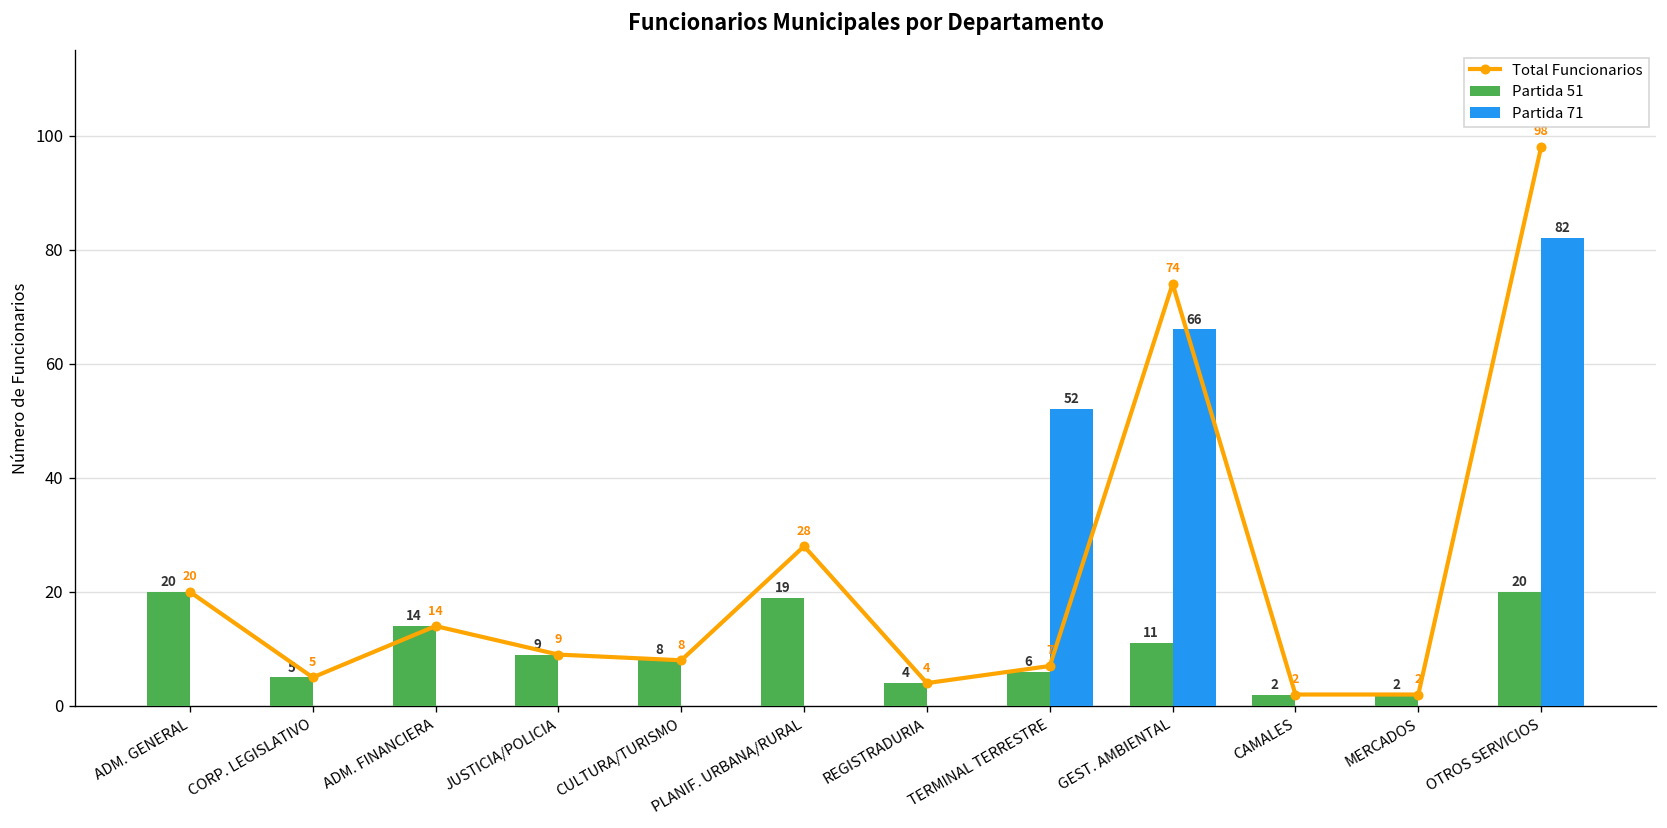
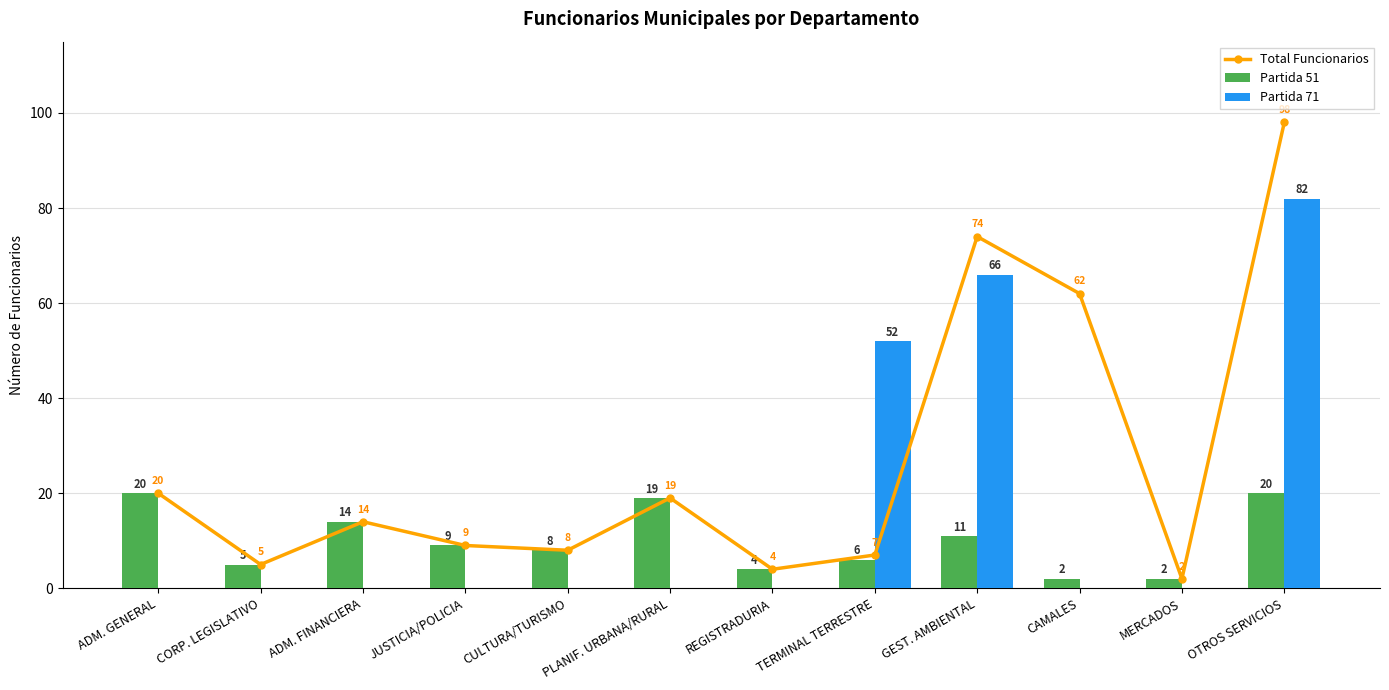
Total Funcionarios, PLANIF. URBANA/RURAL: 28 -> 19
Total Funcionarios, CAMALES: 2 -> 62
